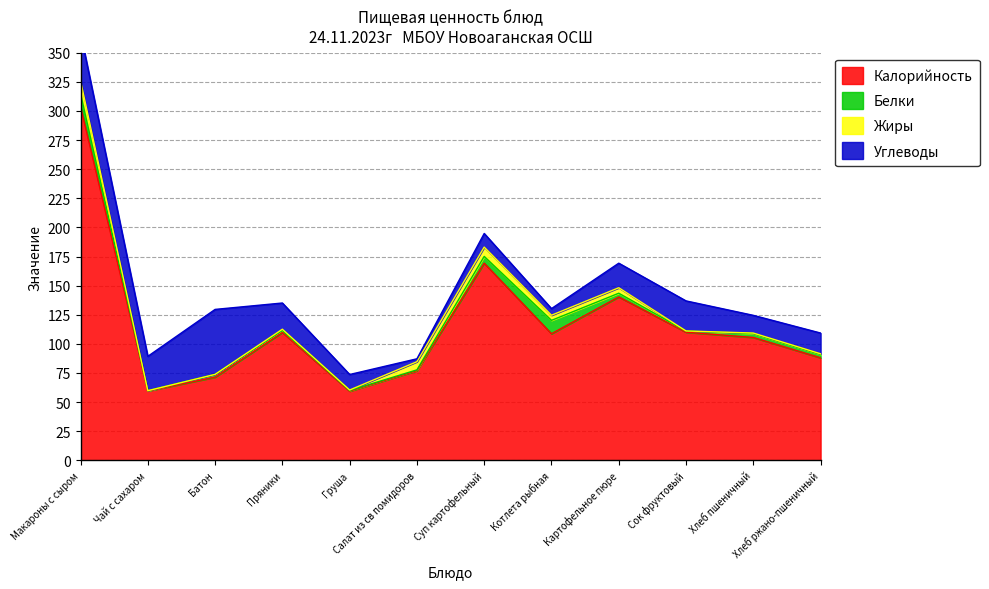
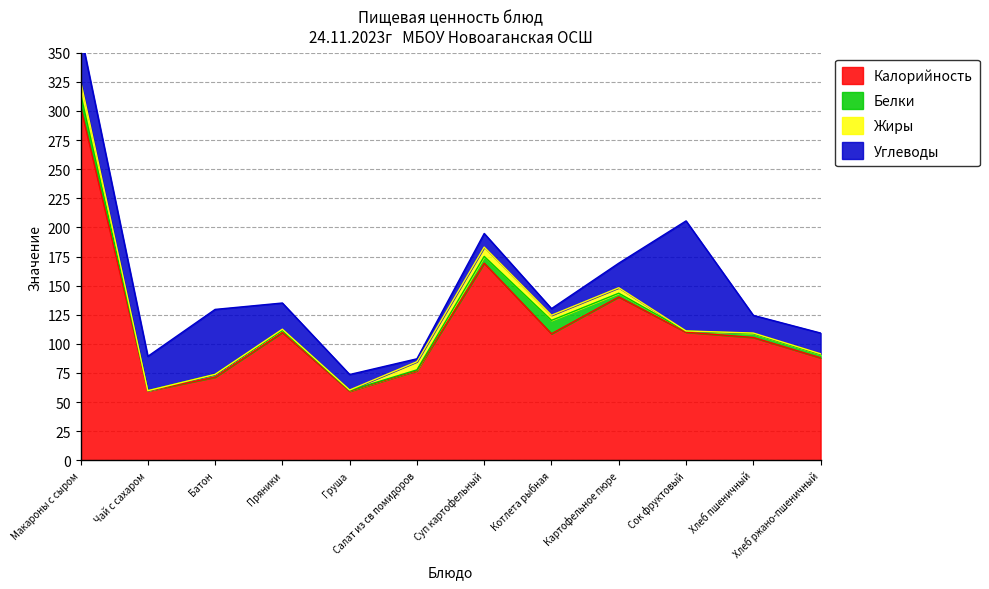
Углеводы, Сок фруктовый: 26 -> 95
